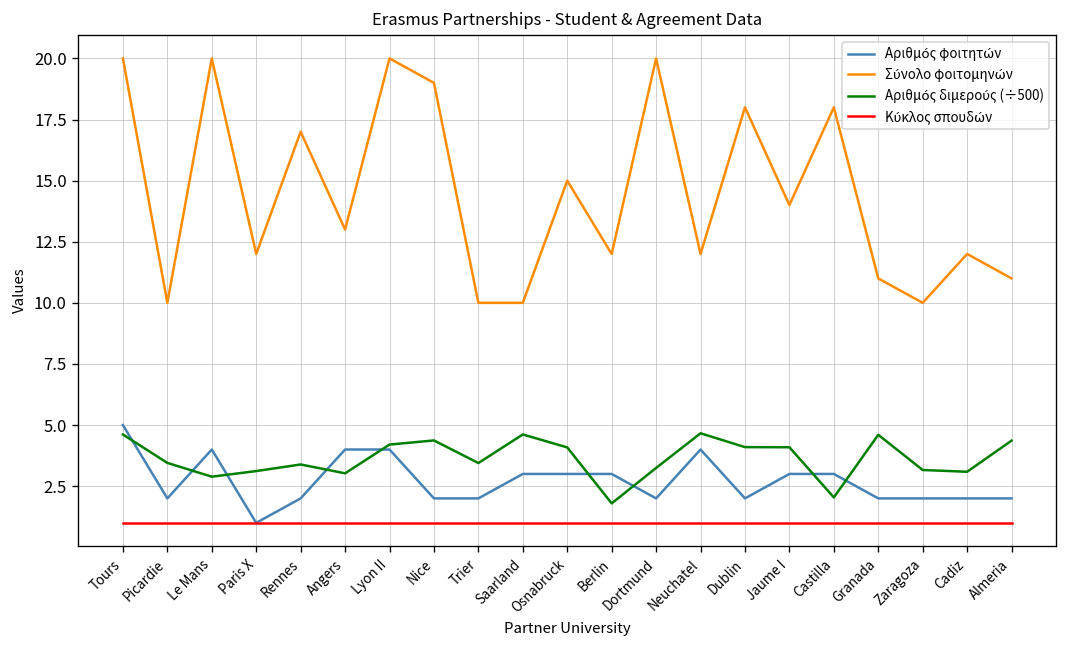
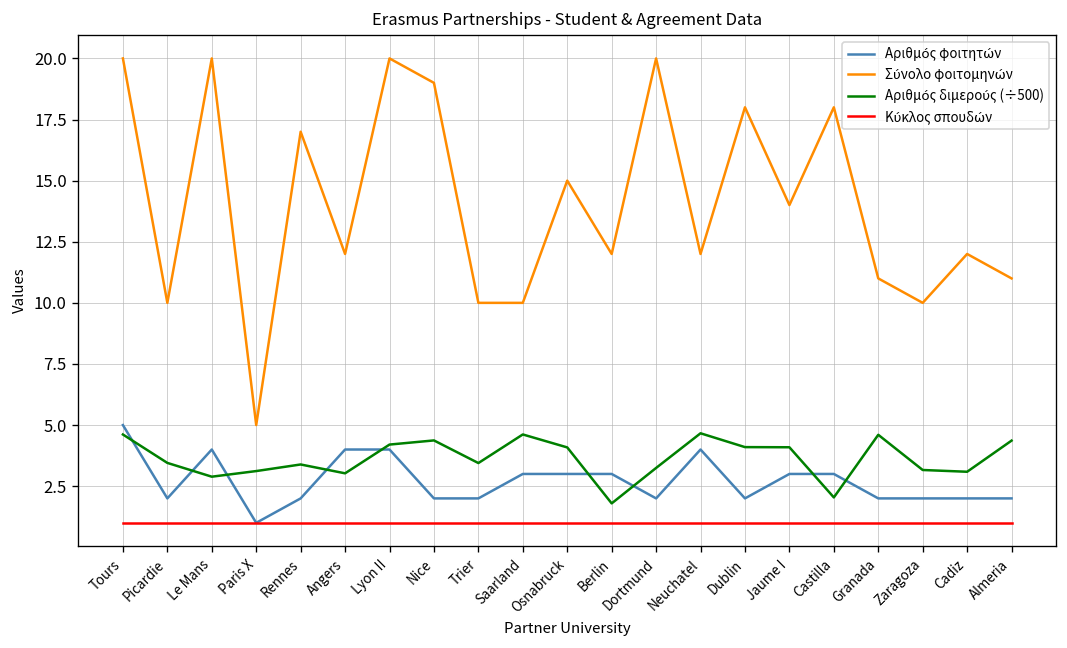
Σύνολο φοιτομηνών, Paris X: 12 -> 5
Σύνολο φοιτομηνών, Angers: 13 -> 12
